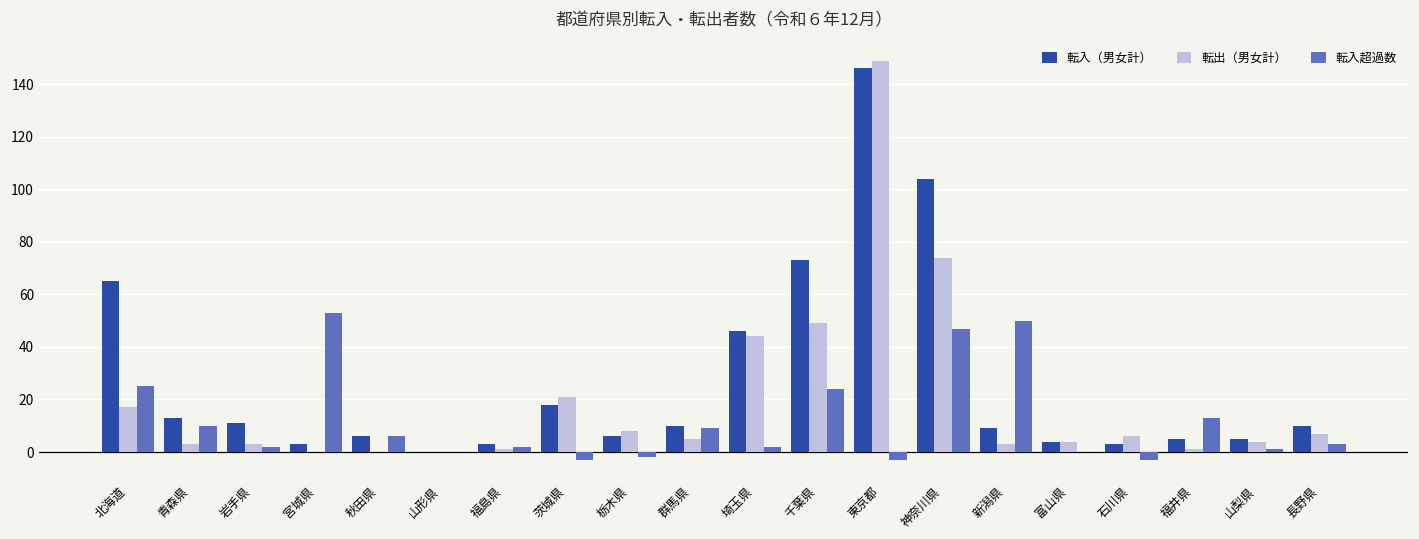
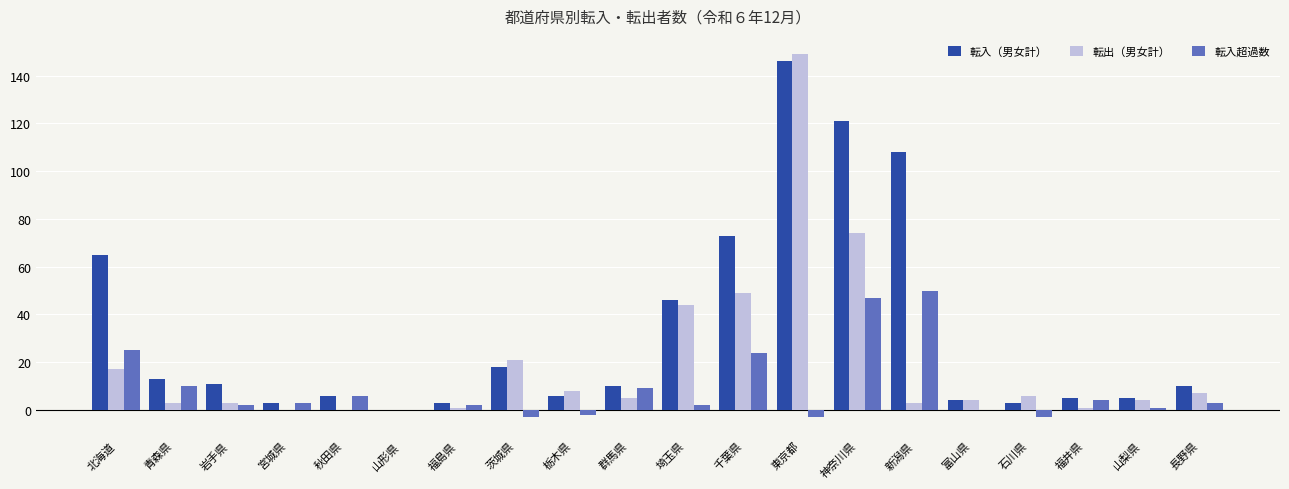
転入超過数, 宮城県: 53 -> 3
転入（男女計）, 神奈川県: 104 -> 121
転入（男女計）, 新潟県: 9 -> 108
転入超過数, 福井県: 13 -> 4
